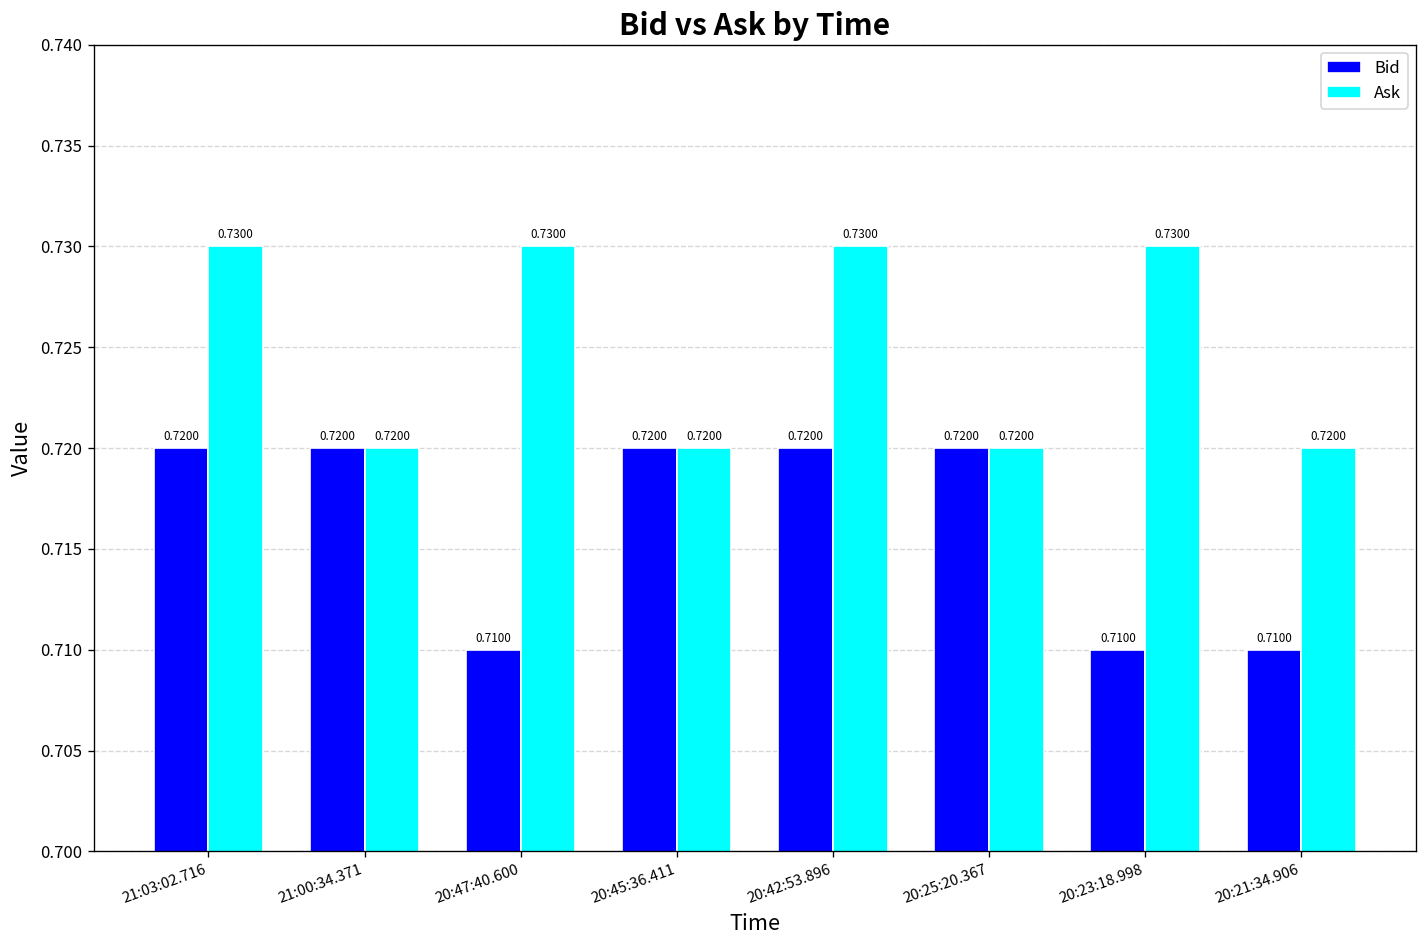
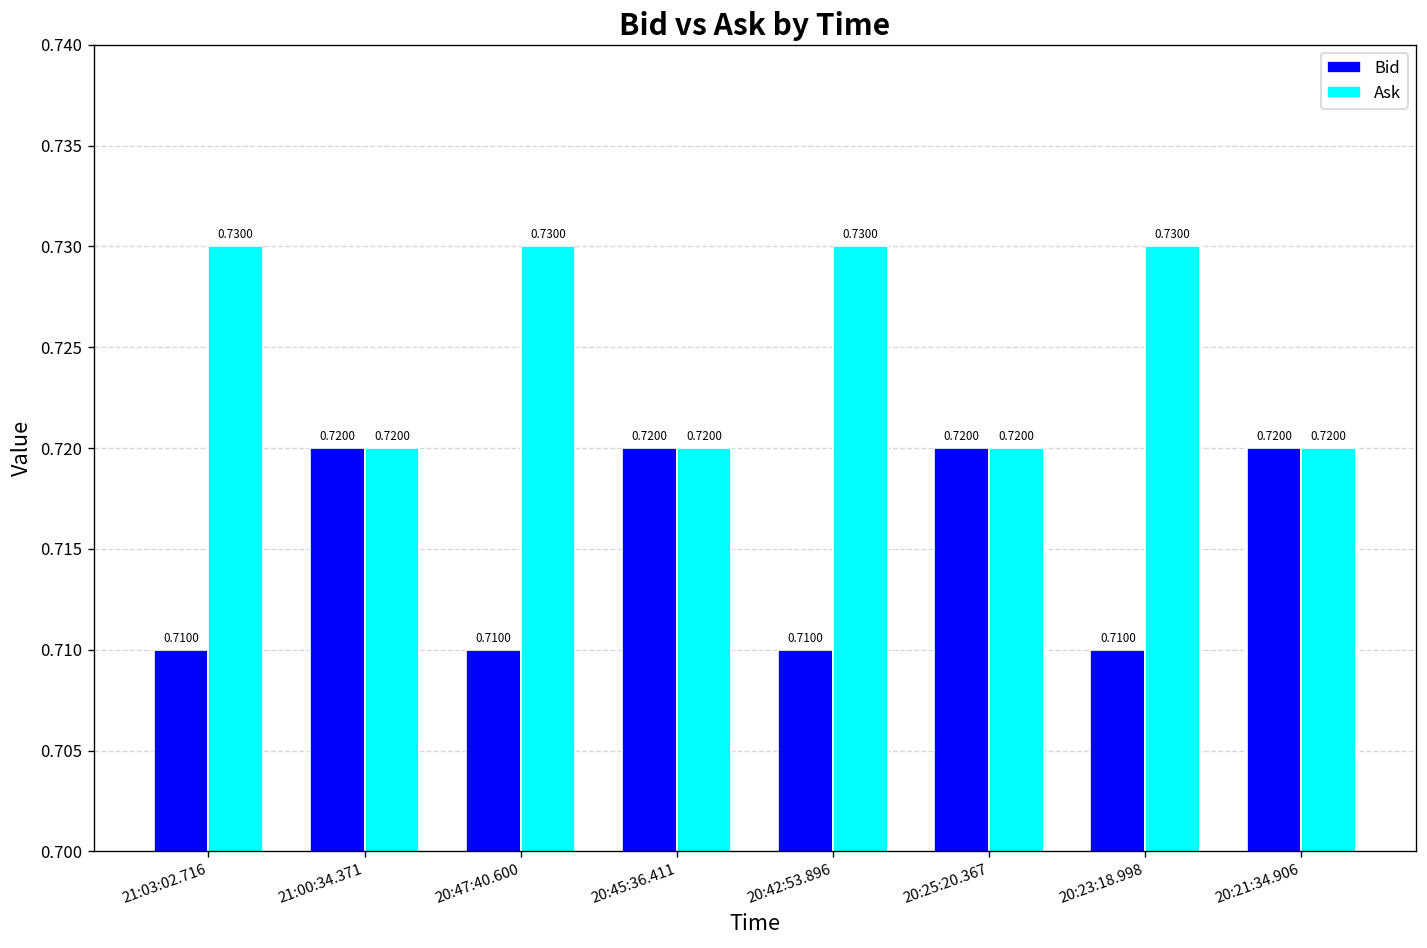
Bid, 21:03:02.716: 0.7200 -> 0.7100
Bid, 20:42:53.896: 0.7200 -> 0.7100
Bid, 20:21:34.906: 0.7100 -> 0.7200
